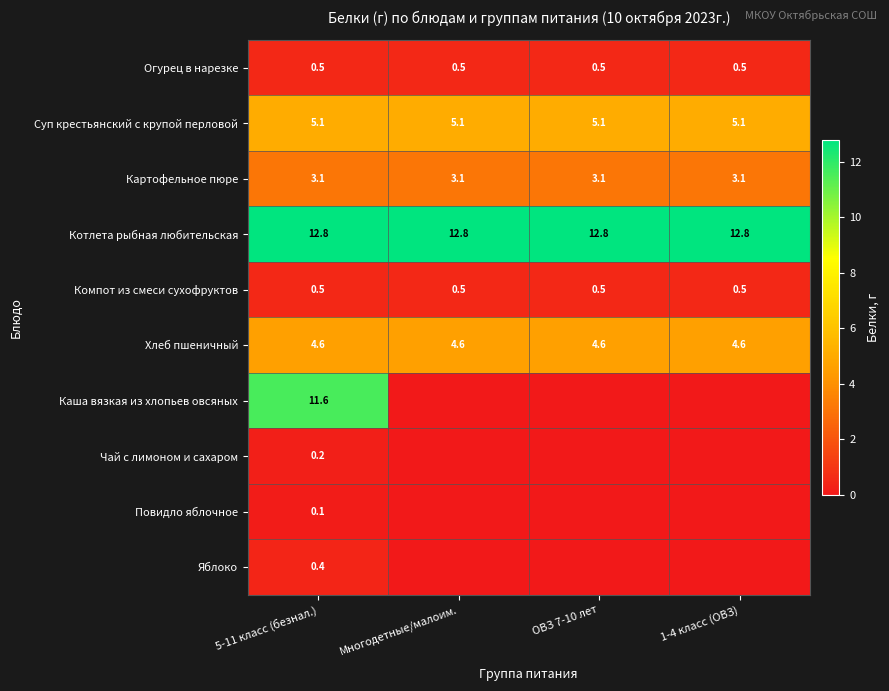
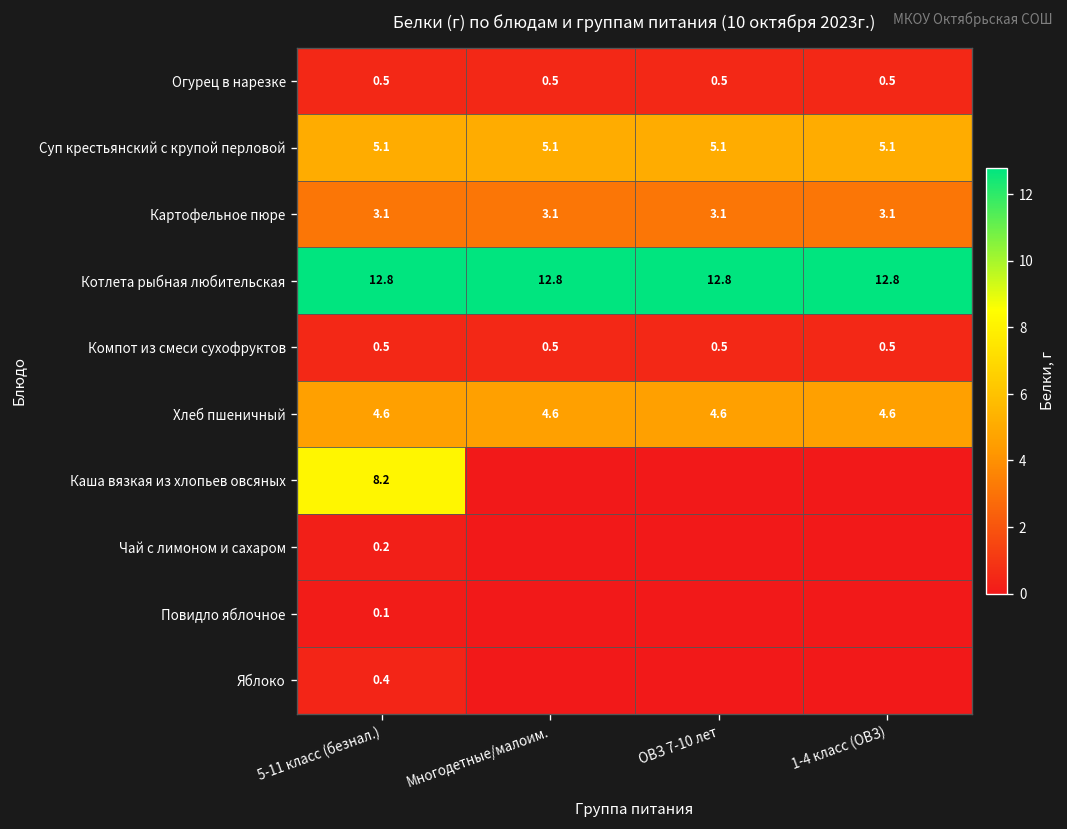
Каша вязкая из хлопьев овсяных, 5-11 класс (безнал.): 11.6 -> 8.2
